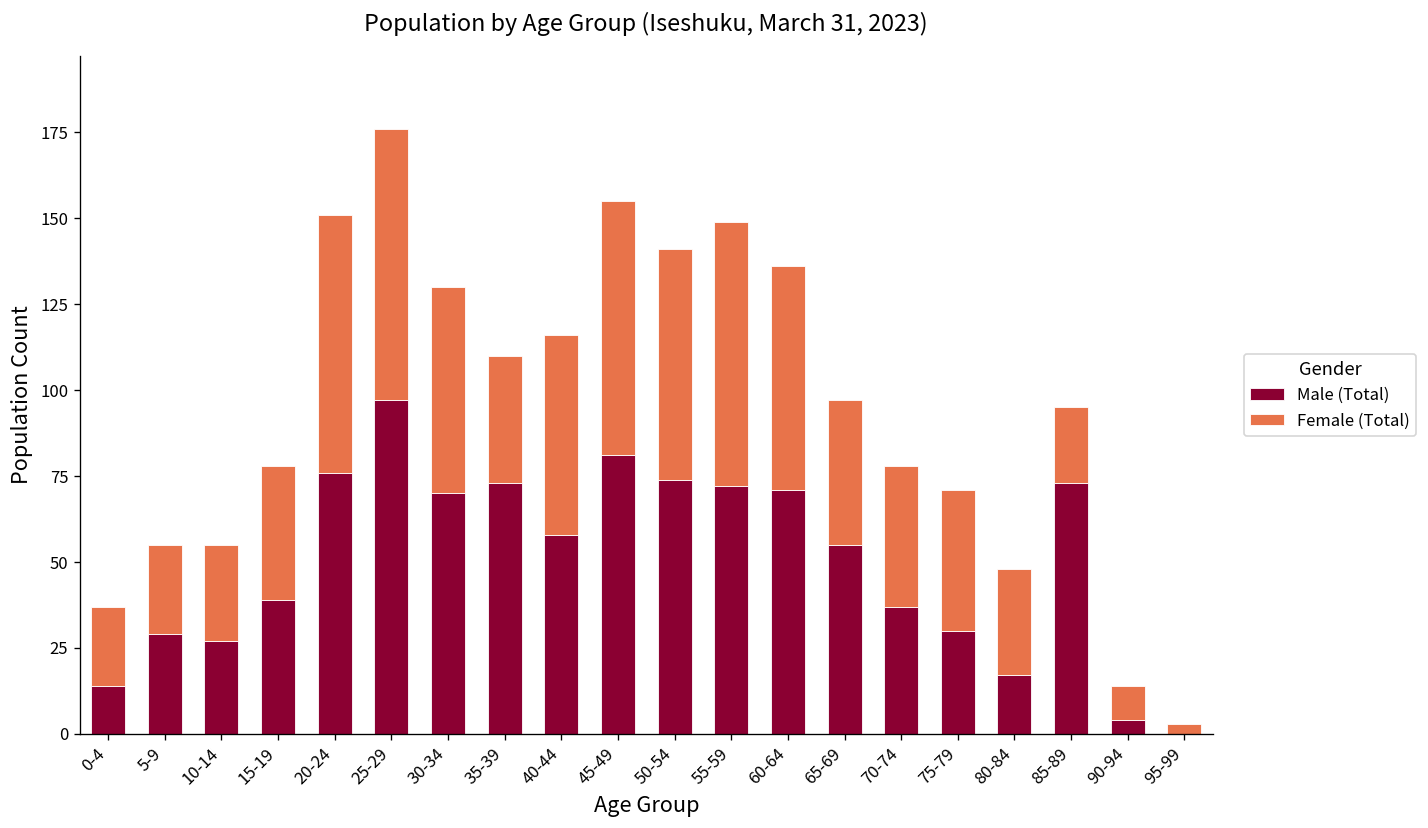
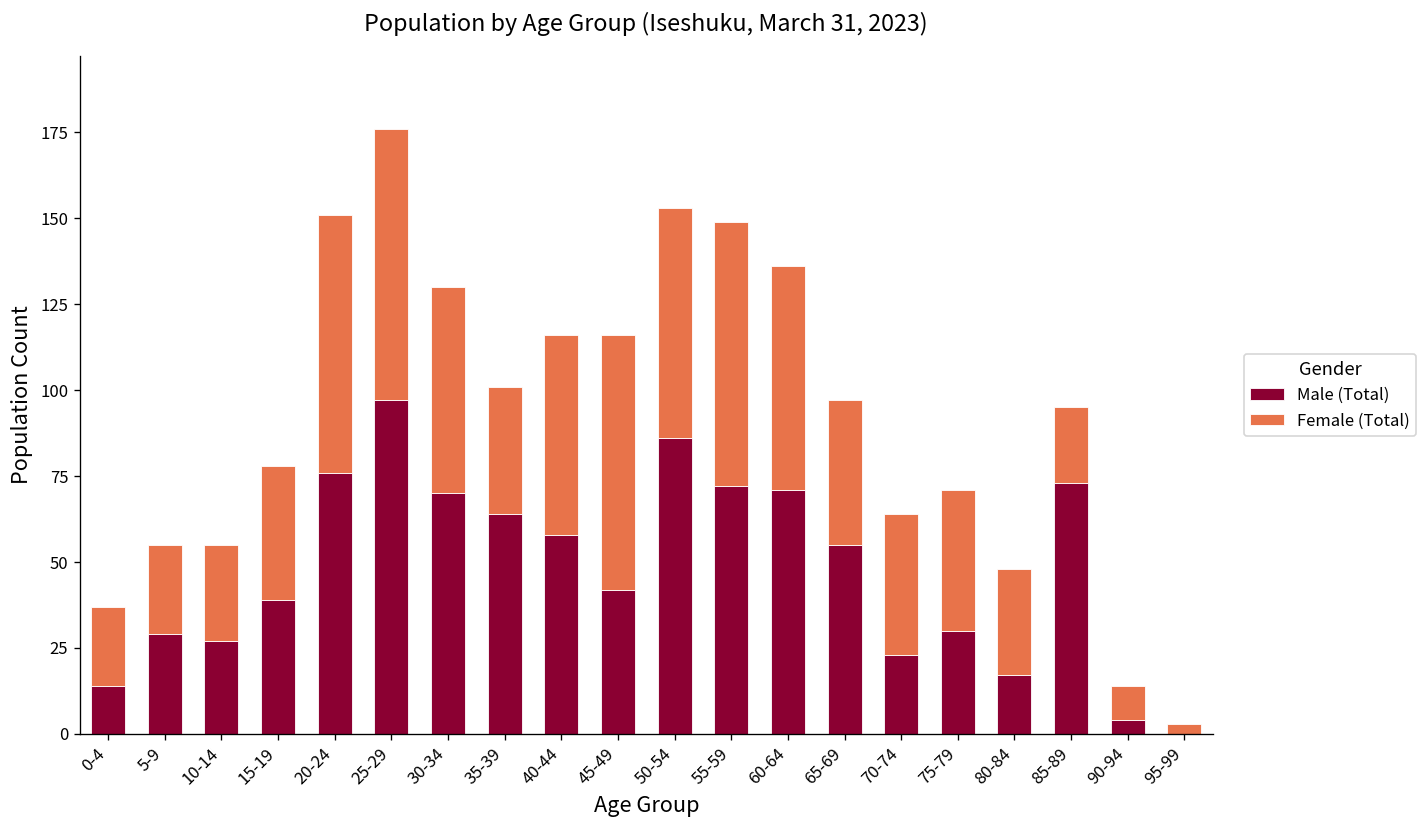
Male (Total), 35-39: 73 -> 64
Male (Total), 45-49: 81 -> 42
Male (Total), 50-54: 74 -> 86
Male (Total), 70-74: 37 -> 23
